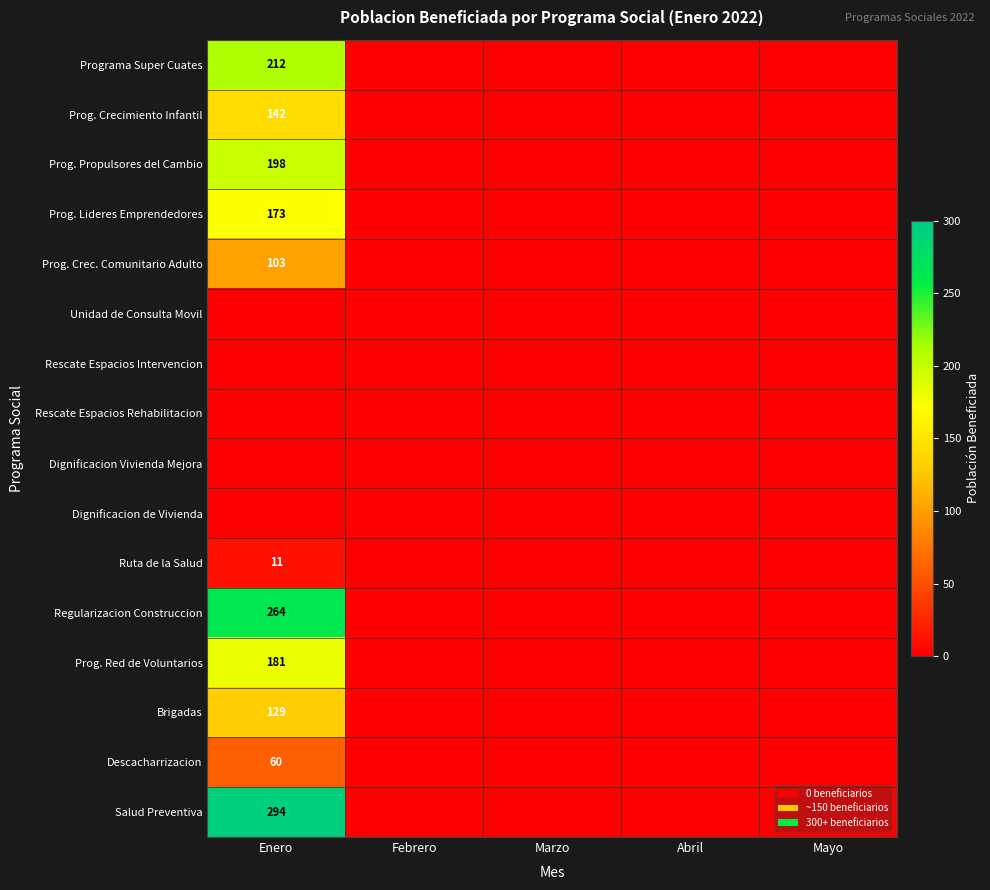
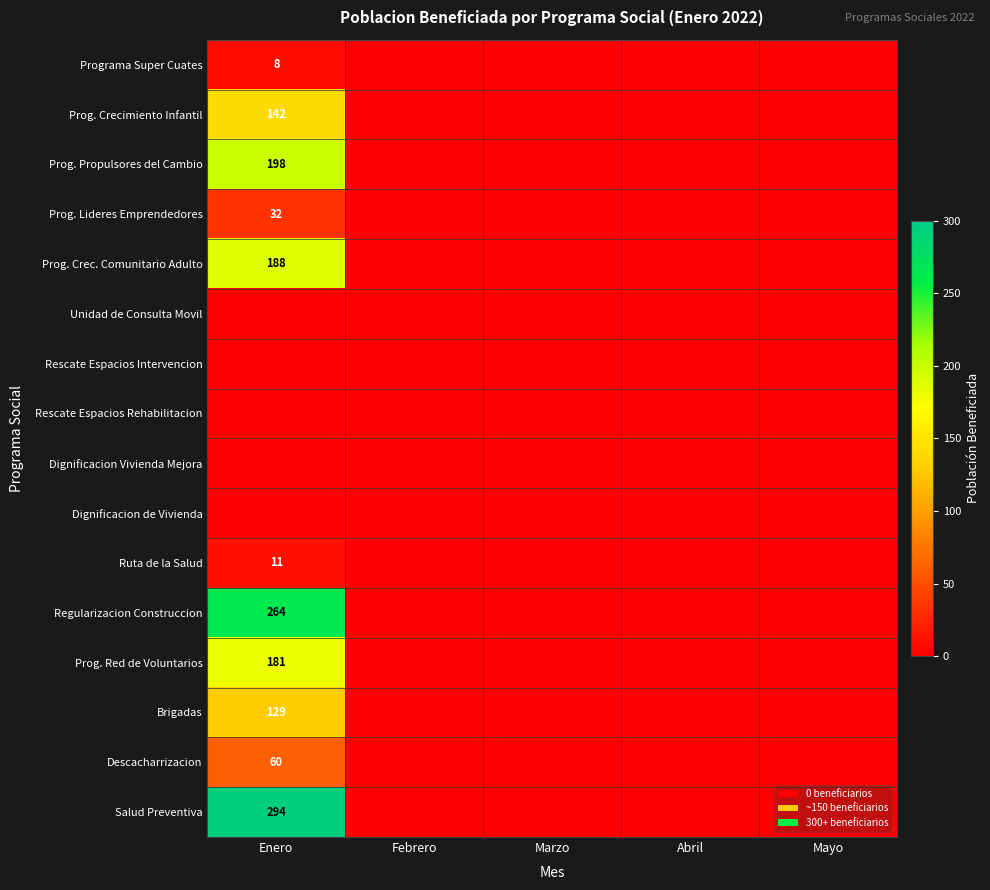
Programa Super Cuates, Enero: 212 -> 8
Prog. Lideres Emprendedores, Enero: 173 -> 32
Prog. Crec. Comunitario Adulto, Enero: 103 -> 188
